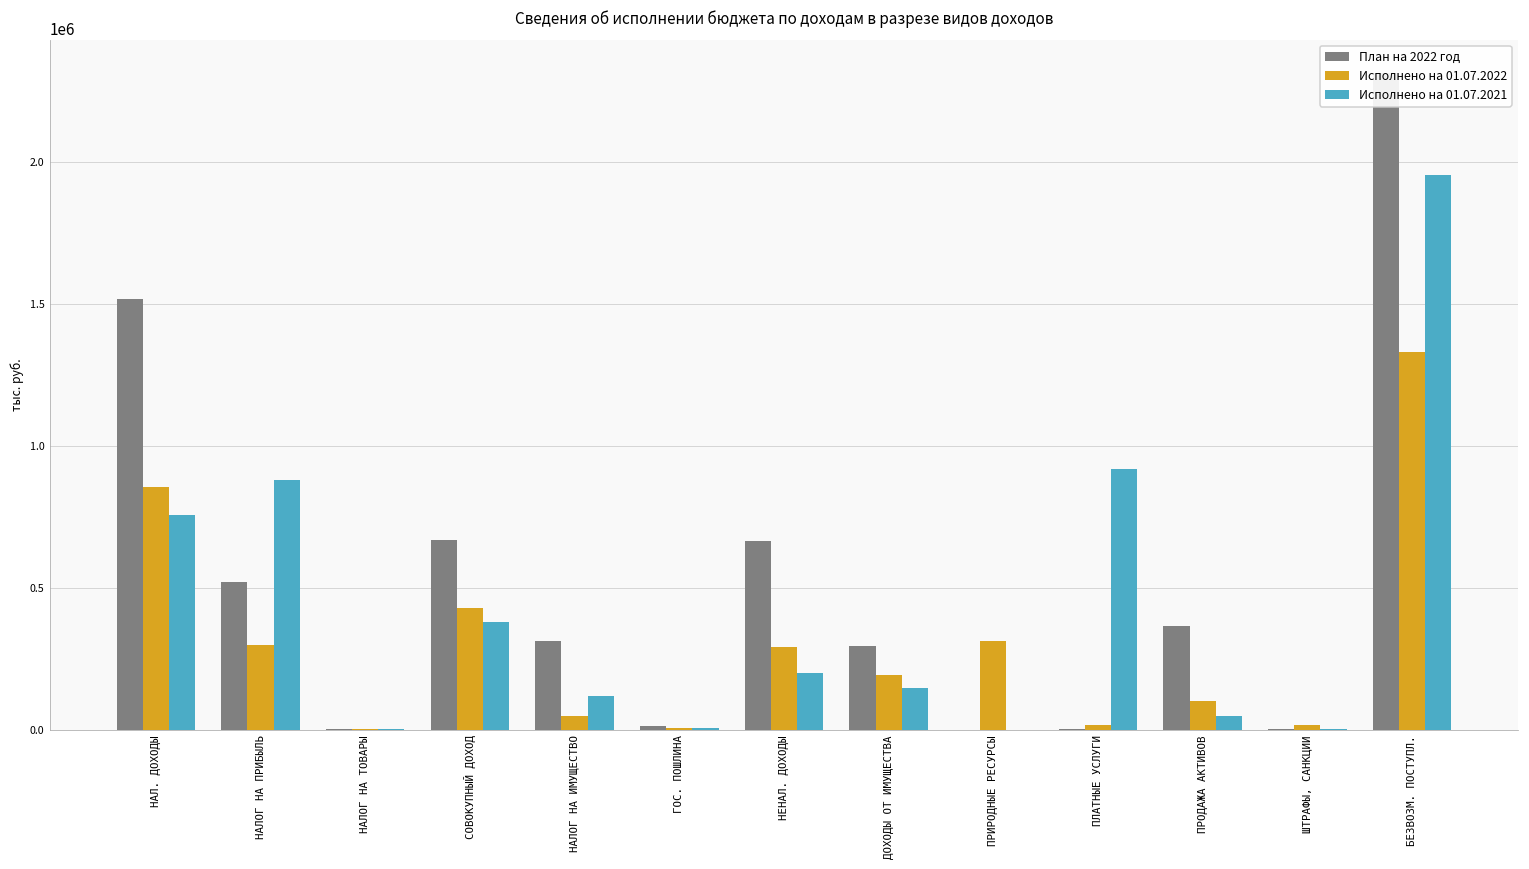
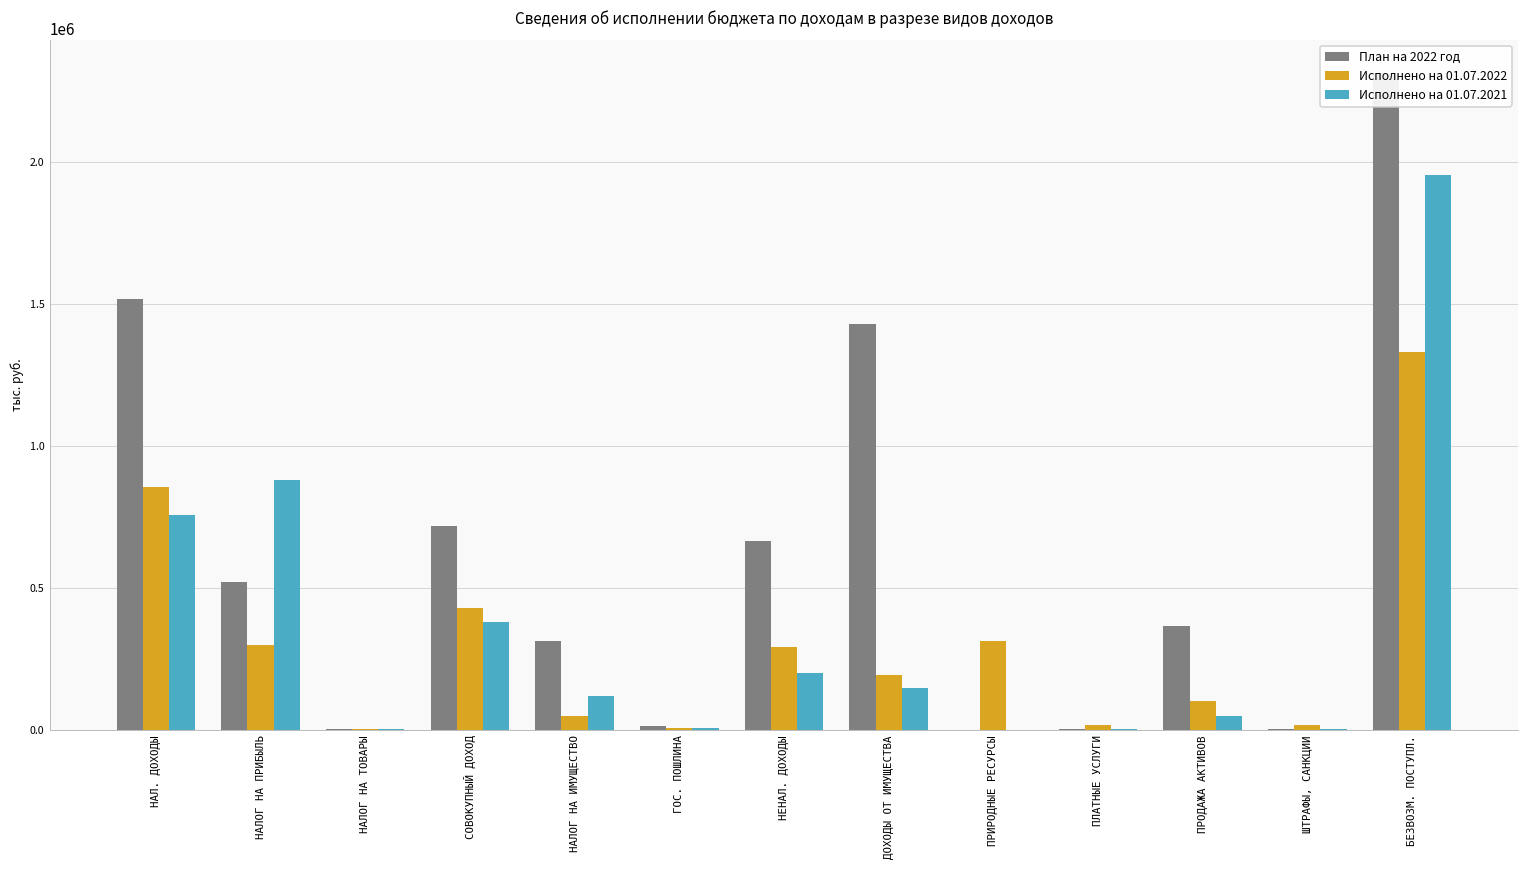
План на 2022 год, СОВОКУПНЫЙ ДОХОД: 670000 -> 720000
План на 2022 год, ДОХОДЫ ОТ ИМУЩЕСТВА: 300000 -> 1430000
Исполнено на 01.07.2021, ПЛАТНЫЕ УСЛУГИ: 920000 -> 0
